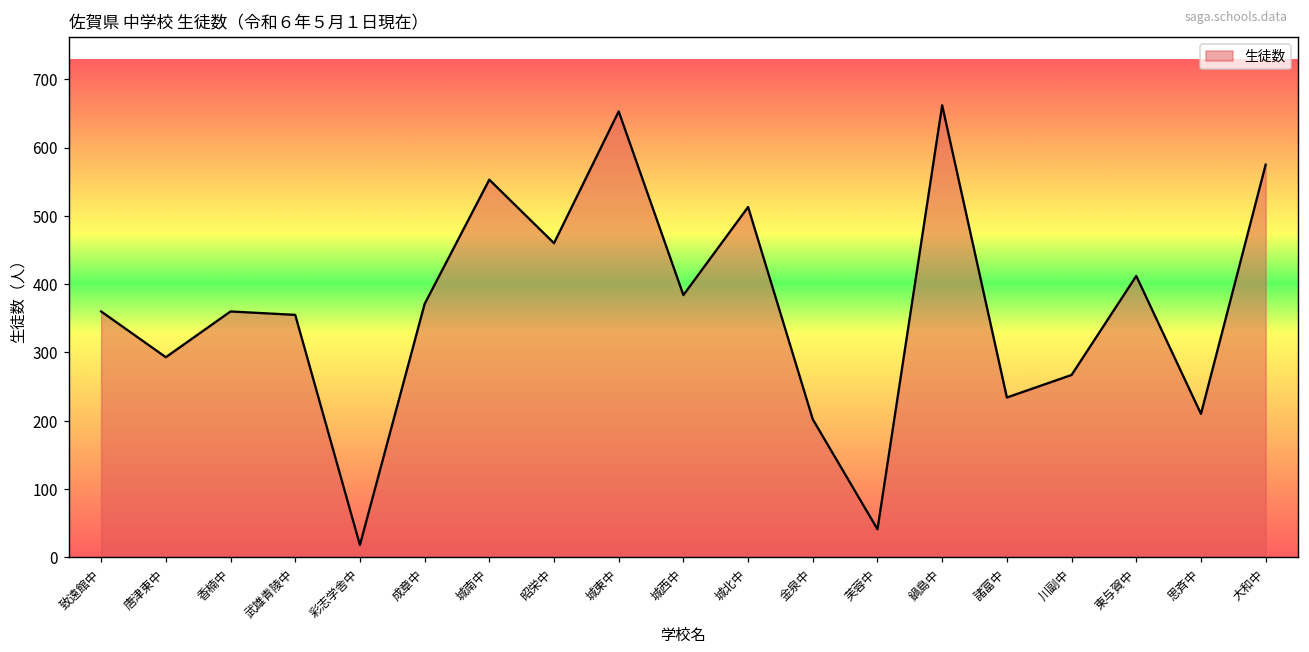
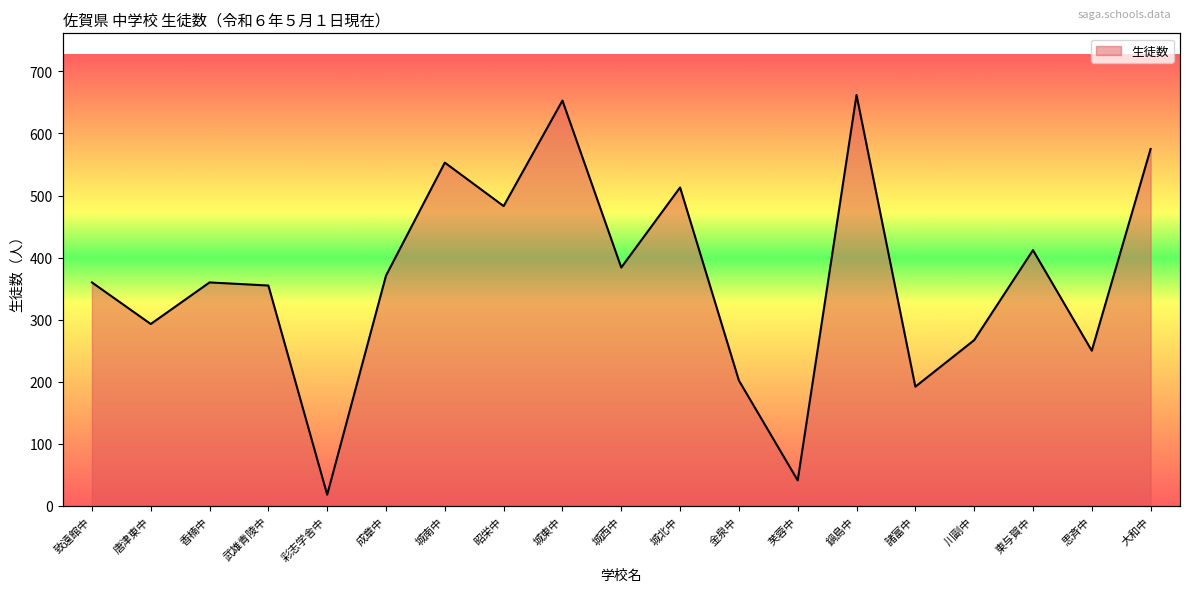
昭栄中: 460 -> 480
諸富中: 230 -> 190
思斉中: 210 -> 250
